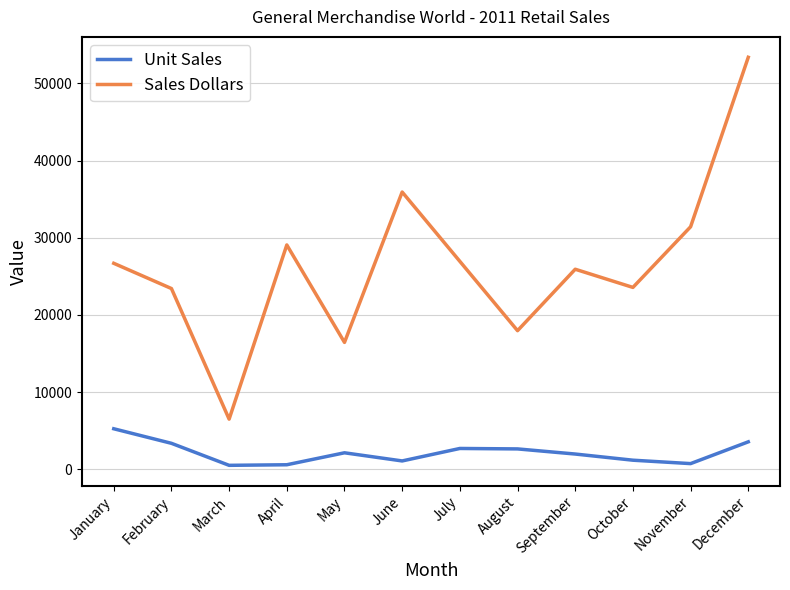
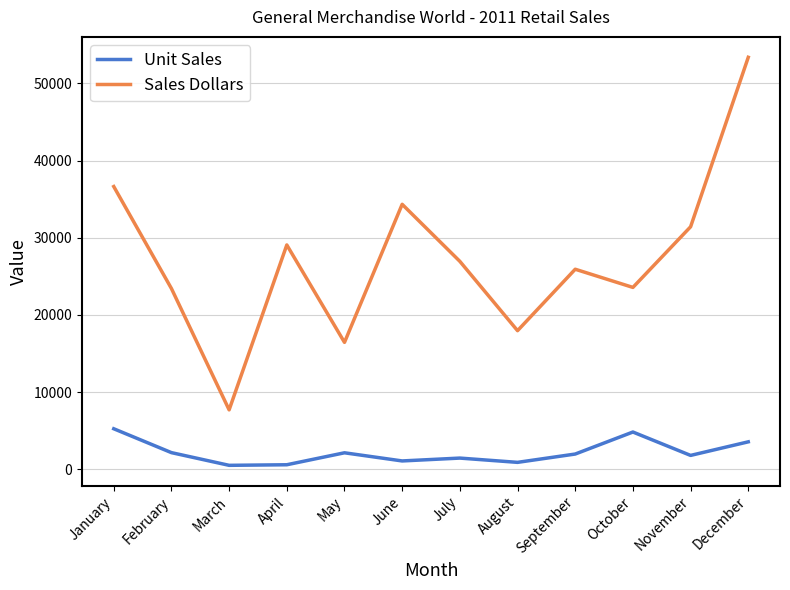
Sales Dollars, January: 27000 -> 37000
Unit Sales, February: 3000 -> 2000
Sales Dollars, March: 6000 -> 8000
Sales Dollars, June: 36000 -> 34000
Unit Sales, July: 3000 -> 1000
Unit Sales, August: 3000 -> 1000
Unit Sales, October: 1000 -> 5000
Unit Sales, November: 1000 -> 2000
